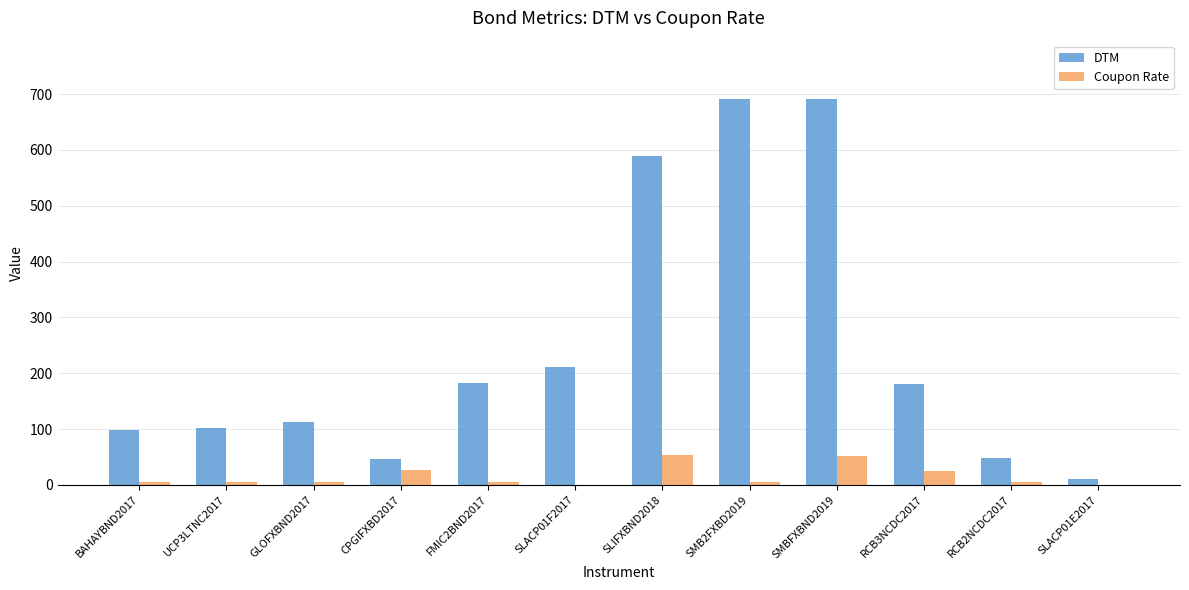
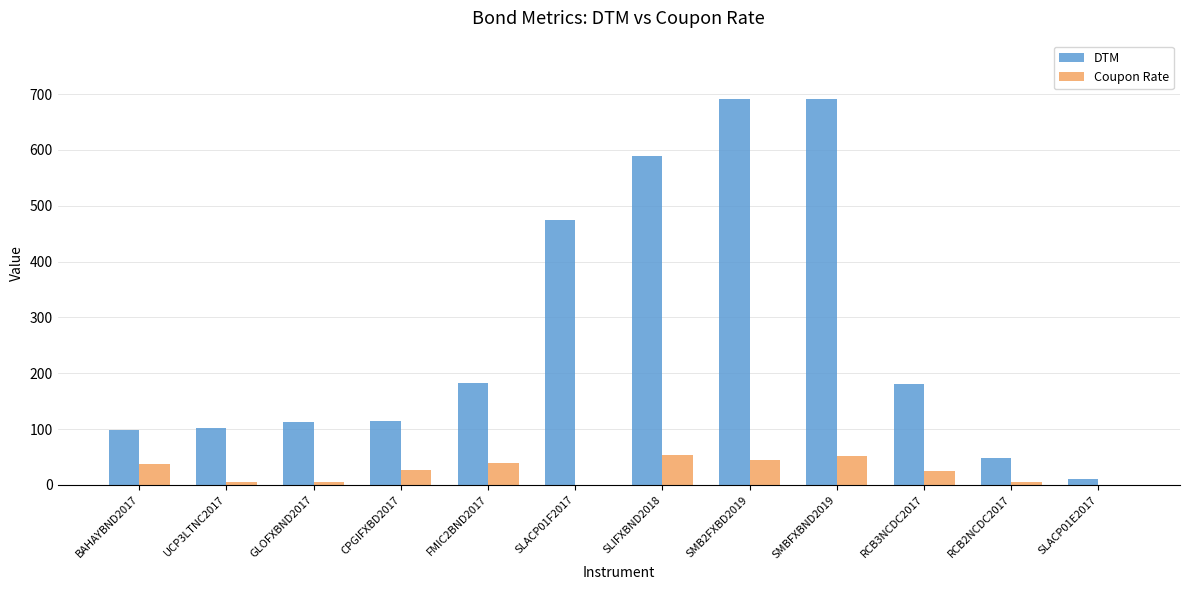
Coupon Rate, BAHAYBND2017: 0 -> 40
DTM, CPGIFXBD2017: 50 -> 110
Coupon Rate, FMIC2BND2017: 10 -> 40
DTM, SLACP01F2017: 210 -> 470
Coupon Rate, SMB2FXBD2019: 10 -> 50
